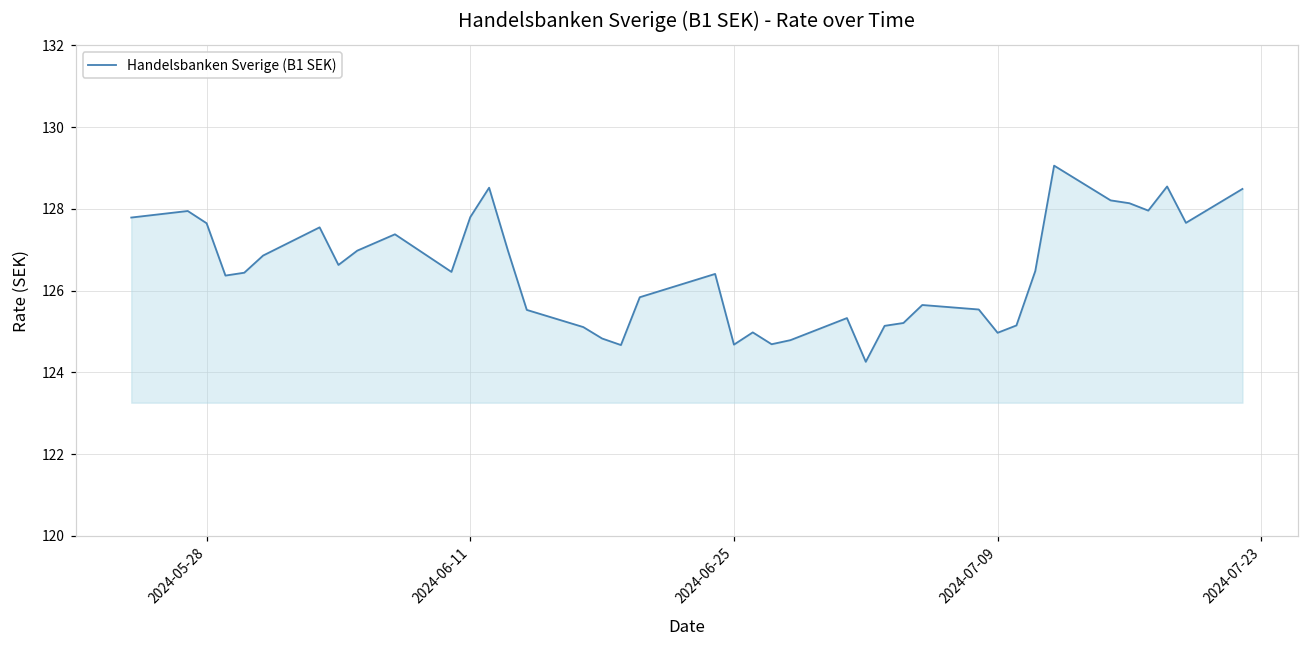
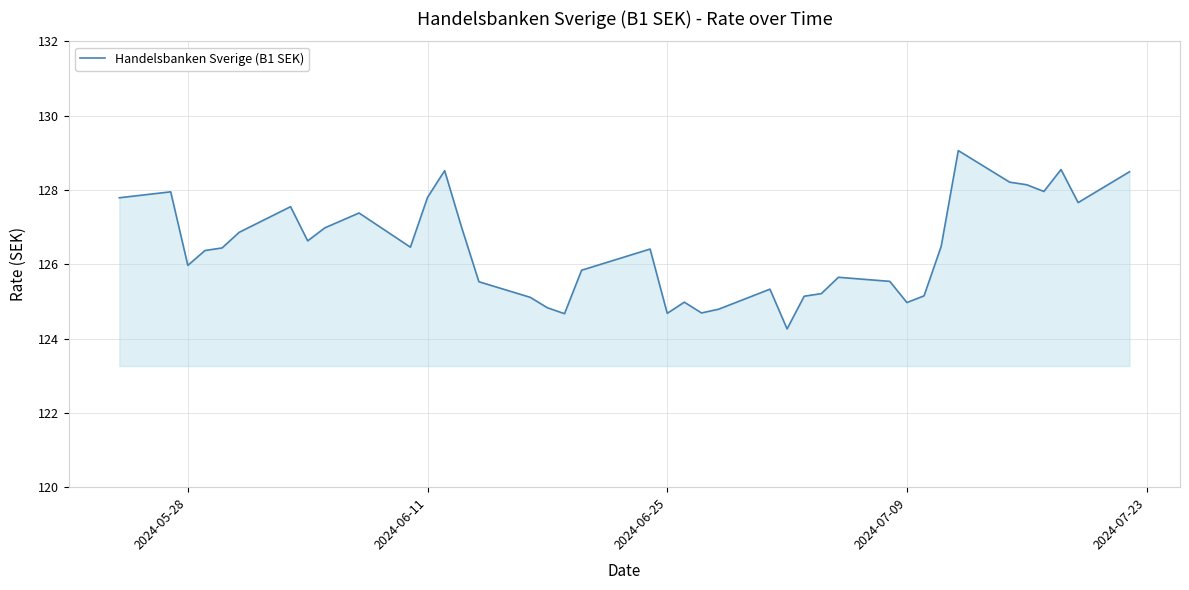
2024-05-28: 127.7 -> 126.0
